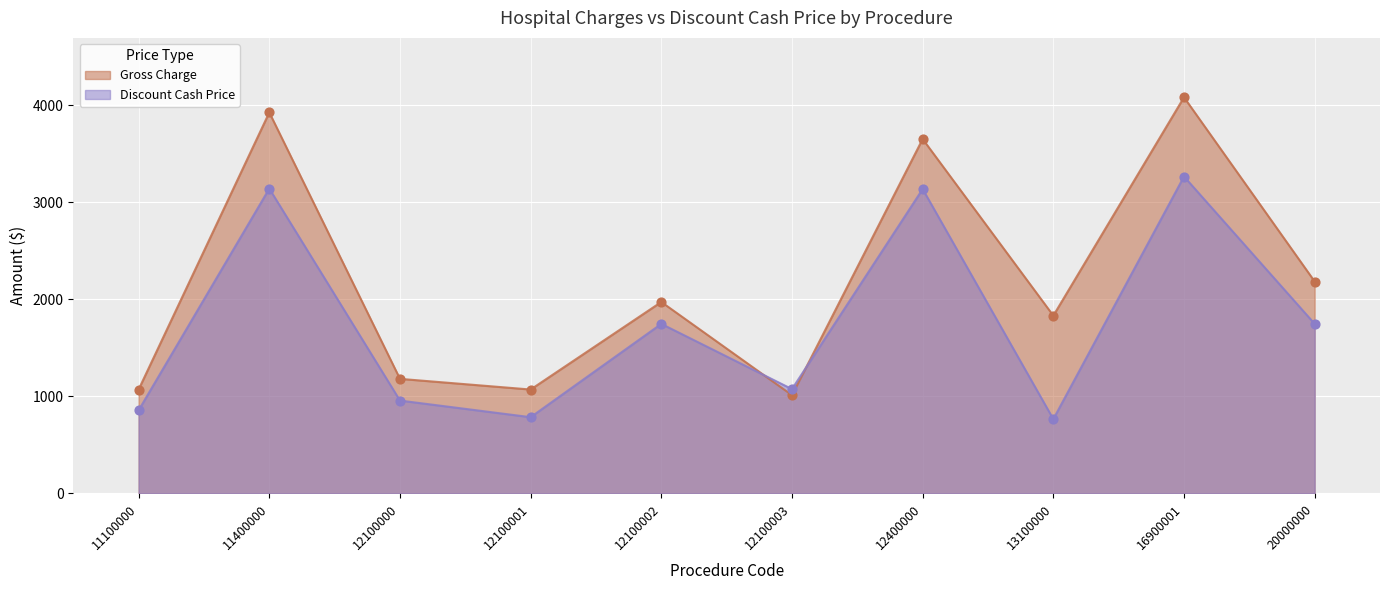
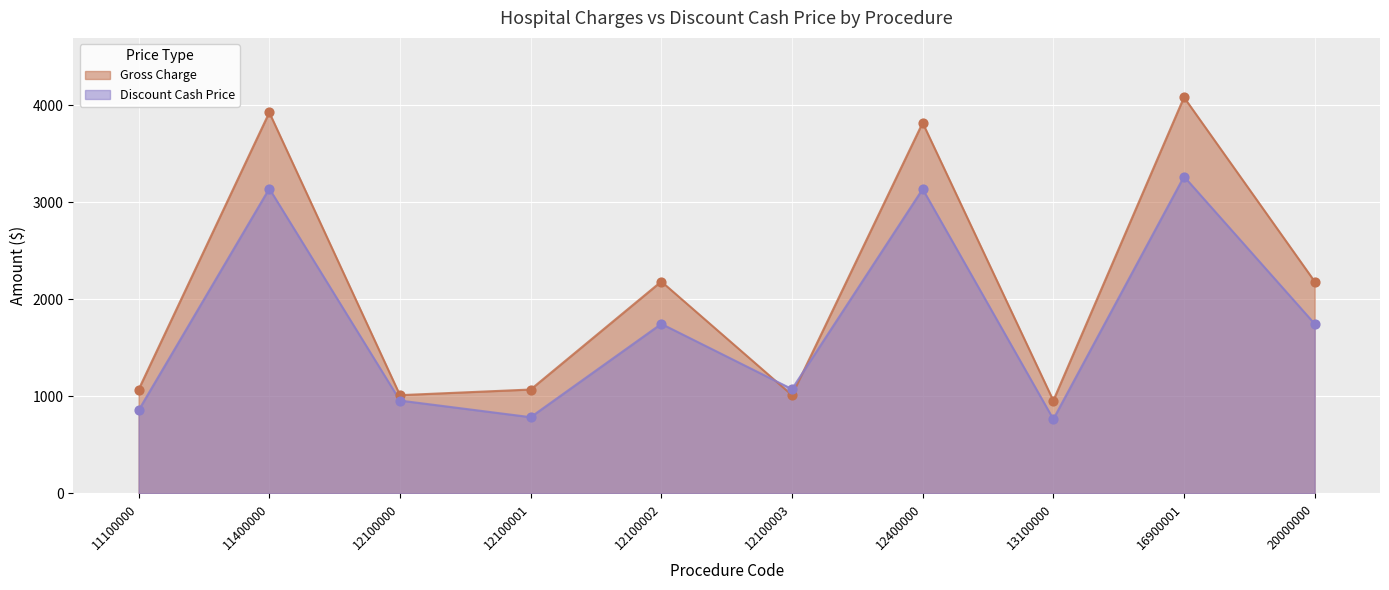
Gross Charge, 12100000: 1200 -> 1000
Gross Charge, 12100002: 2000 -> 2200
Gross Charge, 12400000: 3700 -> 3800
Gross Charge, 13100000: 1800 -> 1000
